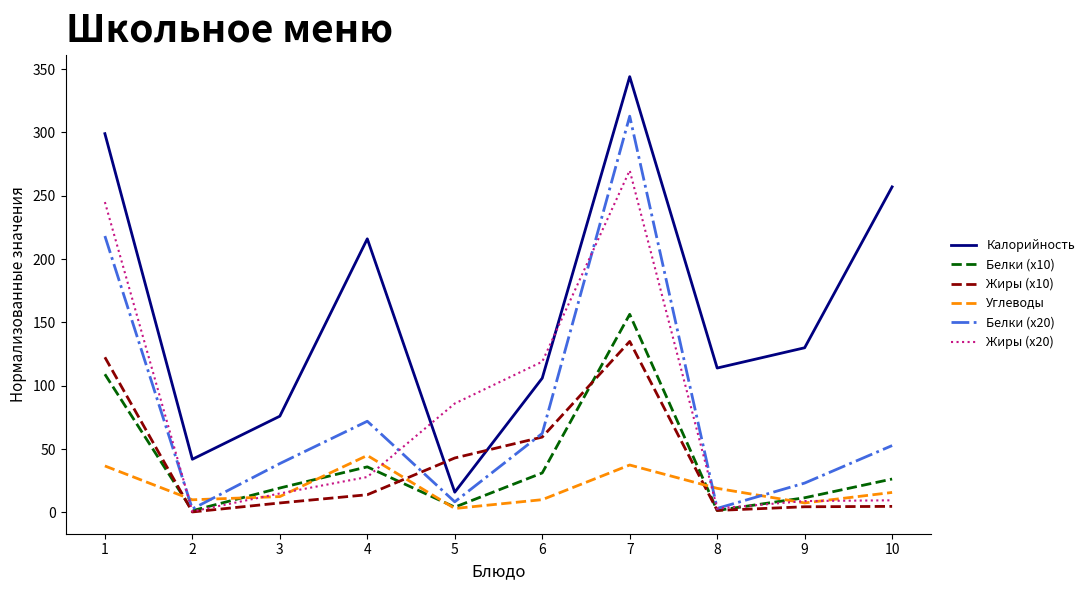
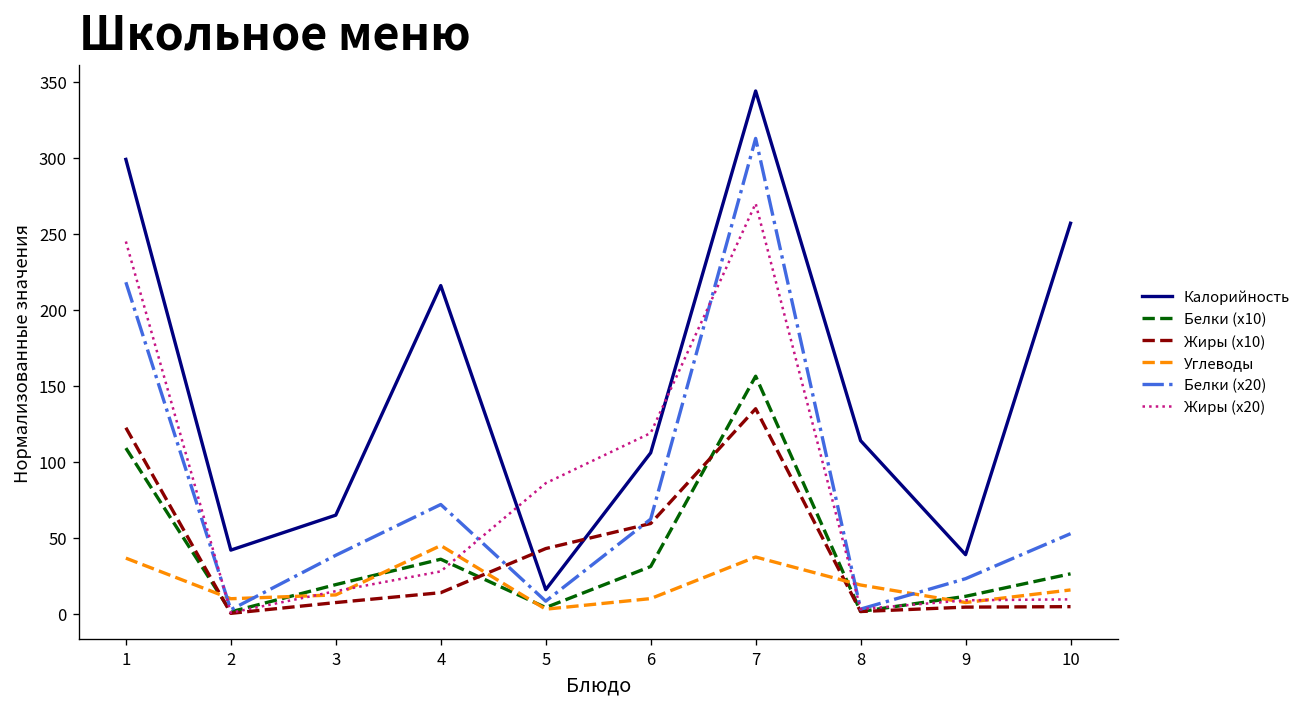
Калорийность, 3: 76 -> 65
Калорийность, 9: 130 -> 39
